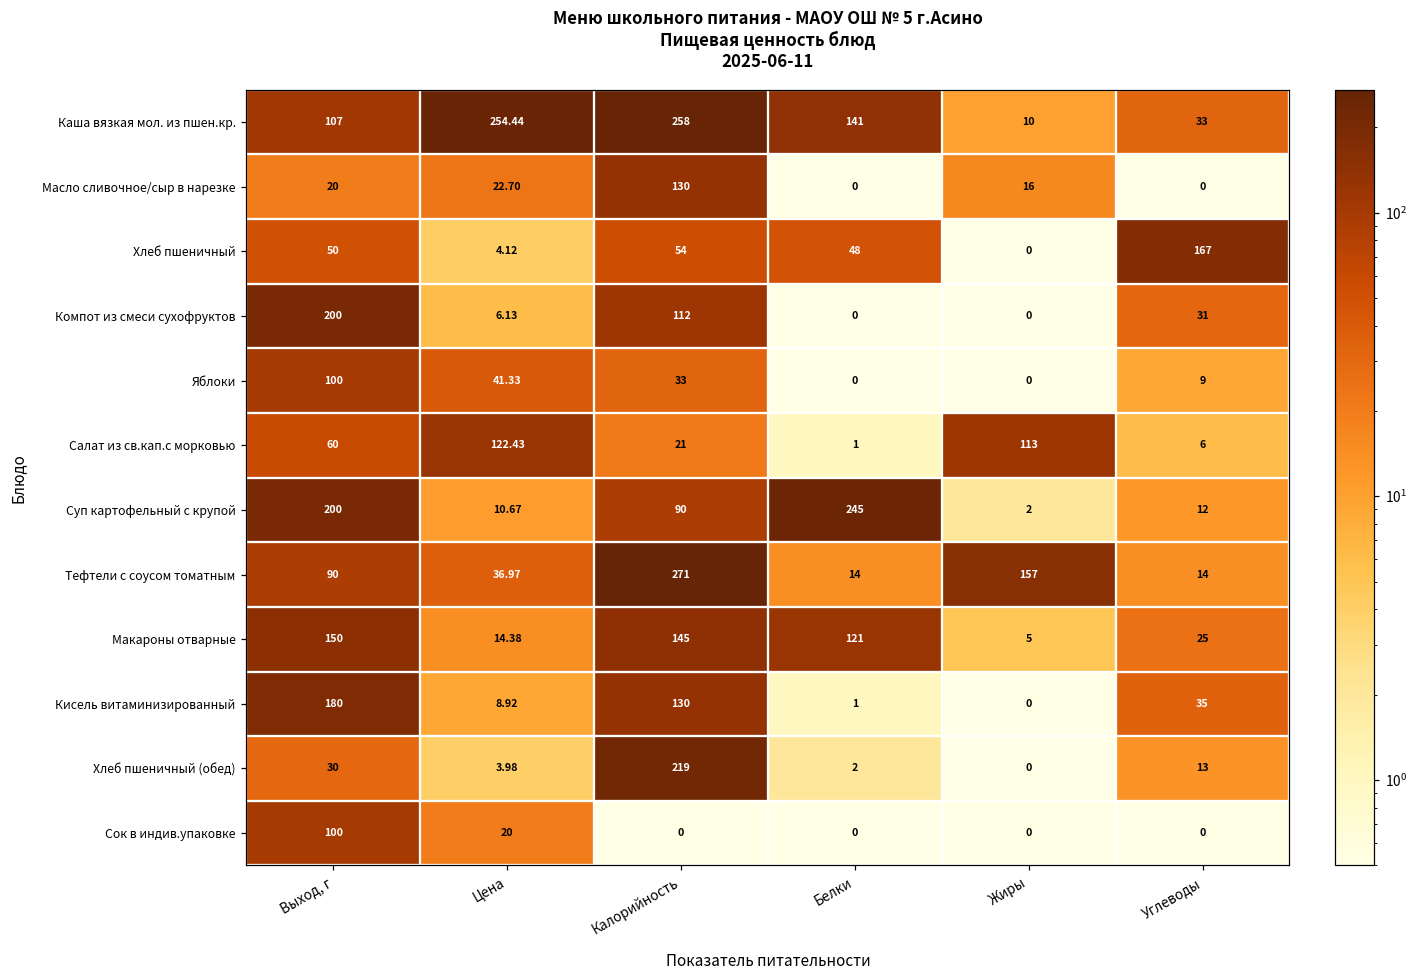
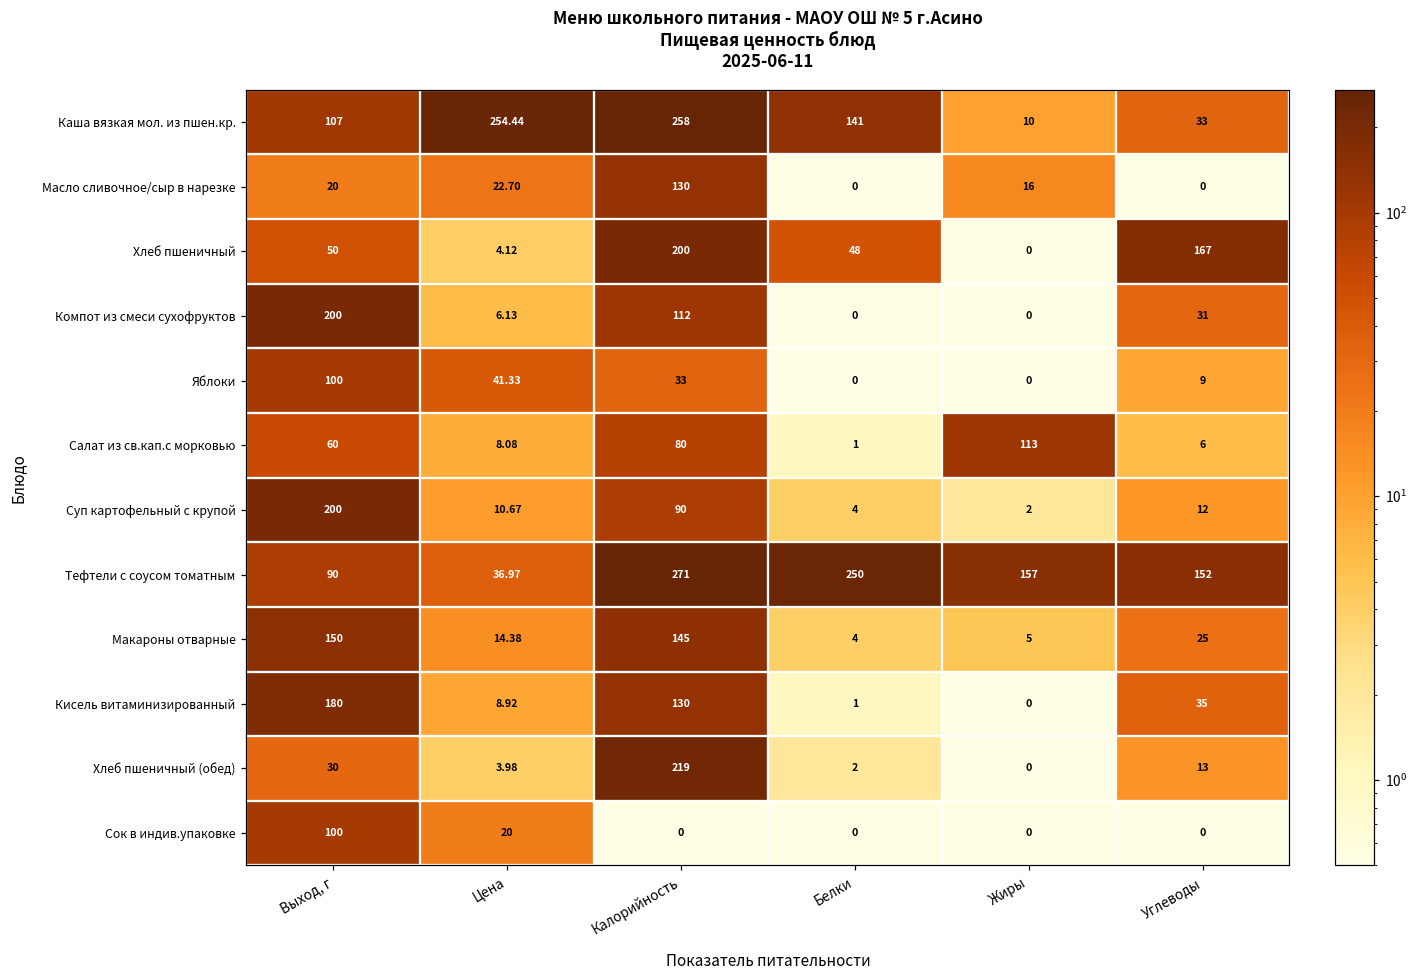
Хлеб пшеничный, Калорийность: 54 -> 200
Салат из св.кап.с морковью, Цена: 122.43 -> 8.08
Салат из св.кап.с морковью, Калорийность: 21 -> 80
Суп картофельный с крупой, Белки: 245 -> 4
Тефтели с соусом томатным, Белки: 14 -> 250
Тефтели с соусом томатным, Углеводы: 14 -> 152
Макароны отварные, Белки: 121 -> 4
